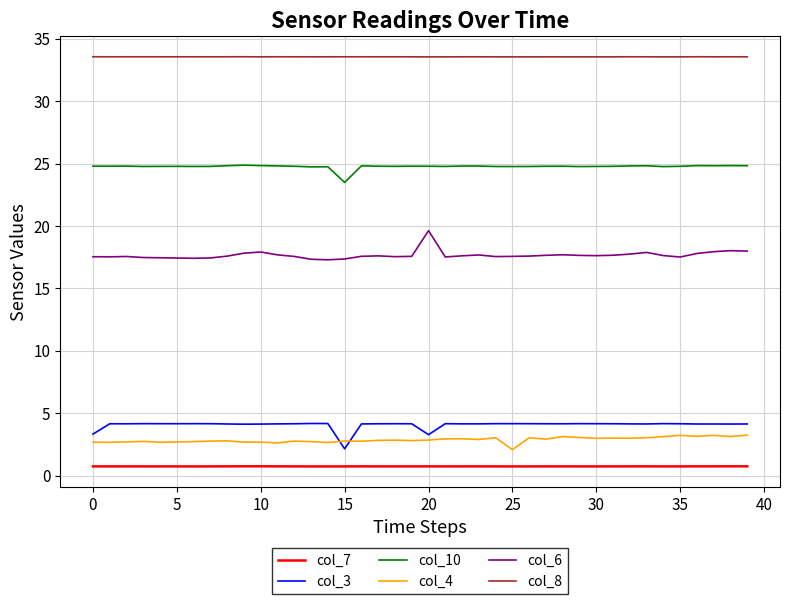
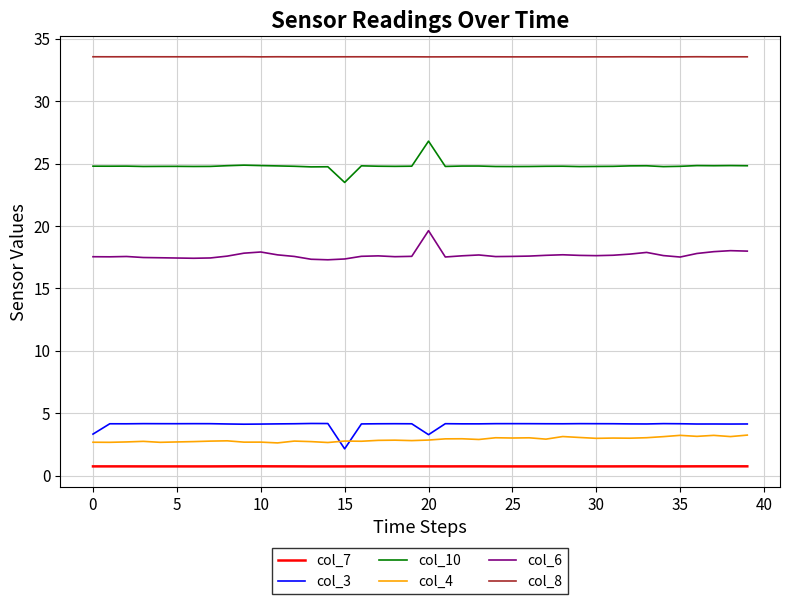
col_10, 20: 24.8 -> 26.8
col_4, 25: 2.1 -> 3.0
